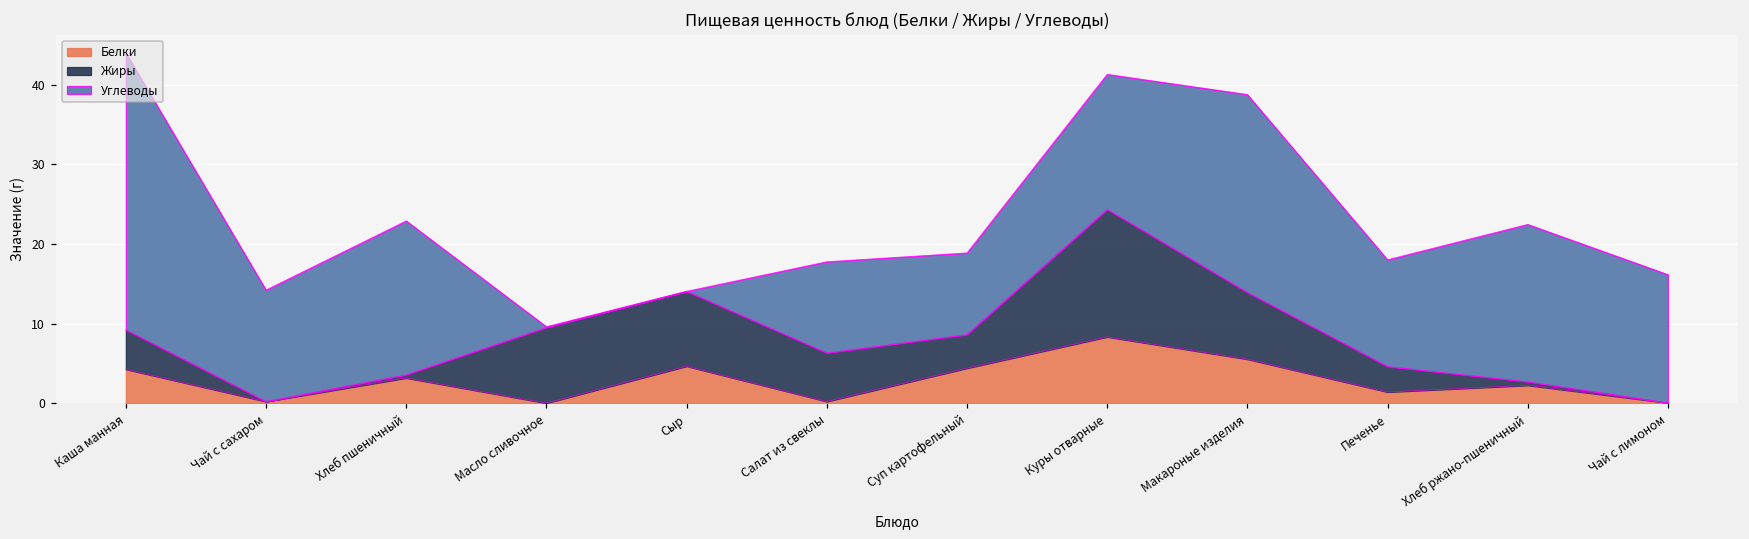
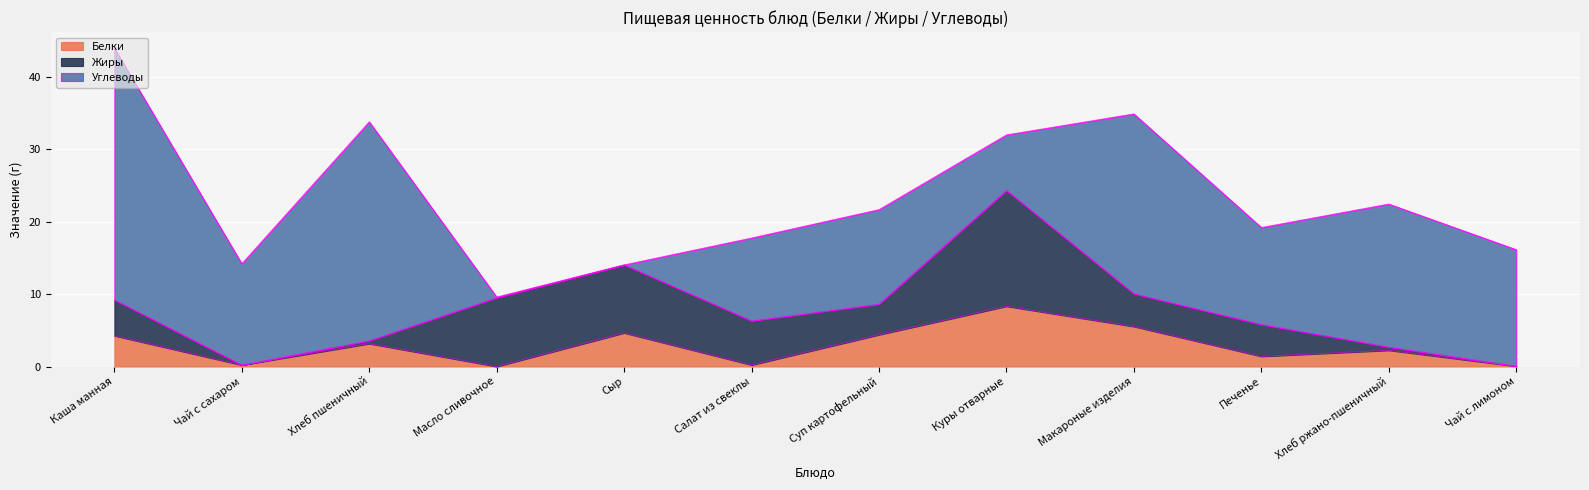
Углеводы, Хлеб пшеничный: 19 -> 30
Углеводы, Суп картофельный: 10 -> 13
Углеводы, Куры отварные: 17 -> 8
Жиры, Макароные изделия: 8 -> 5
Жиры, Печенье: 3 -> 4
